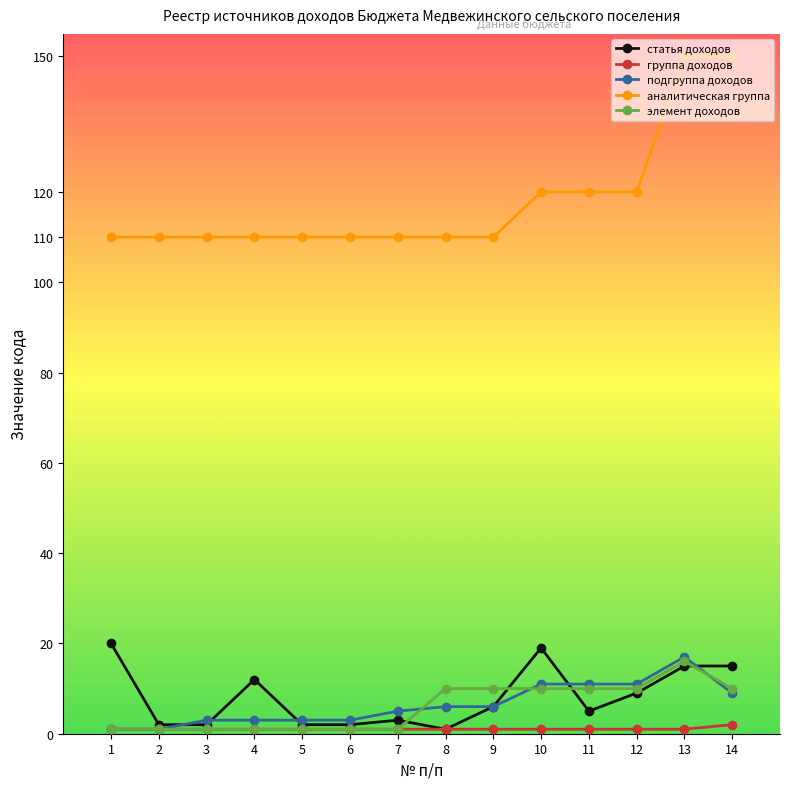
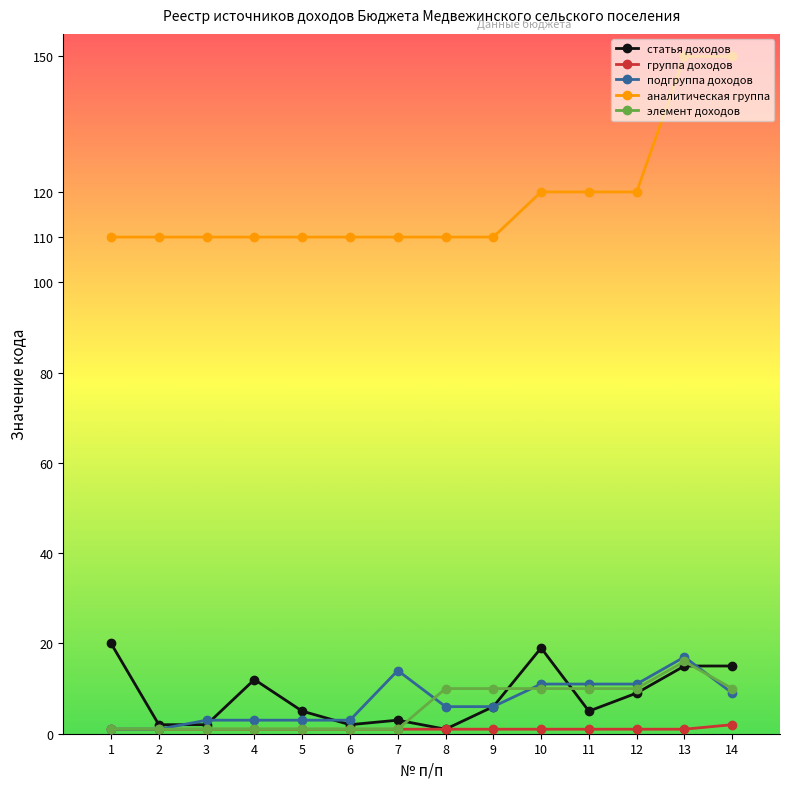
статья доходов, 5: 2 -> 5
подгруппа доходов, 7: 5 -> 14
